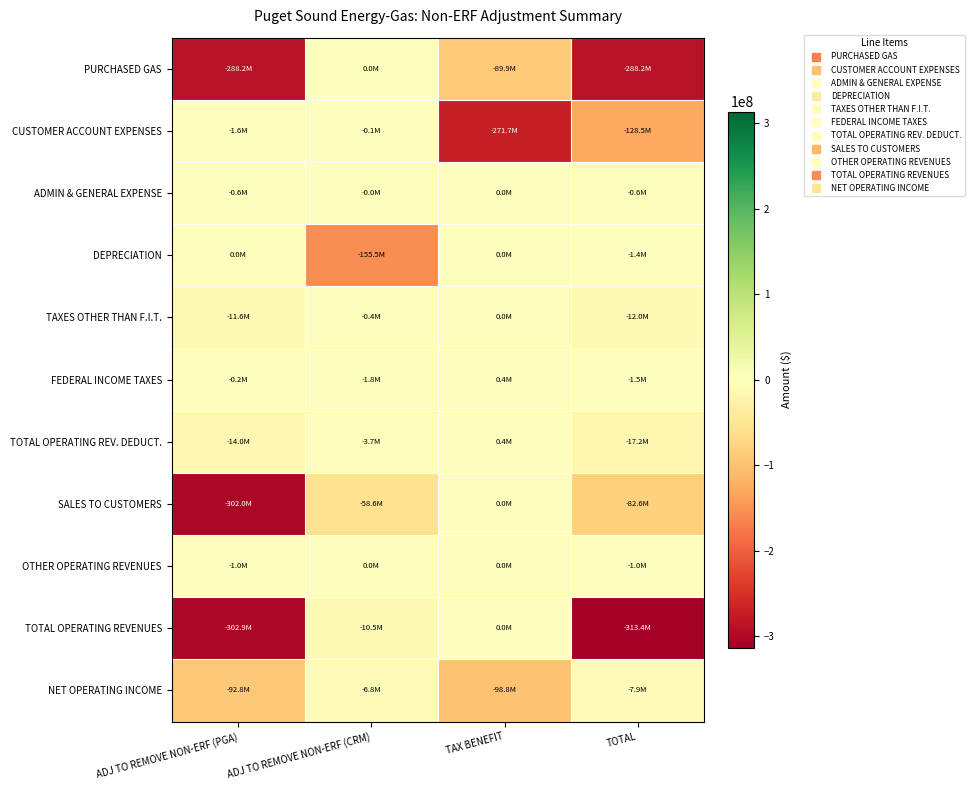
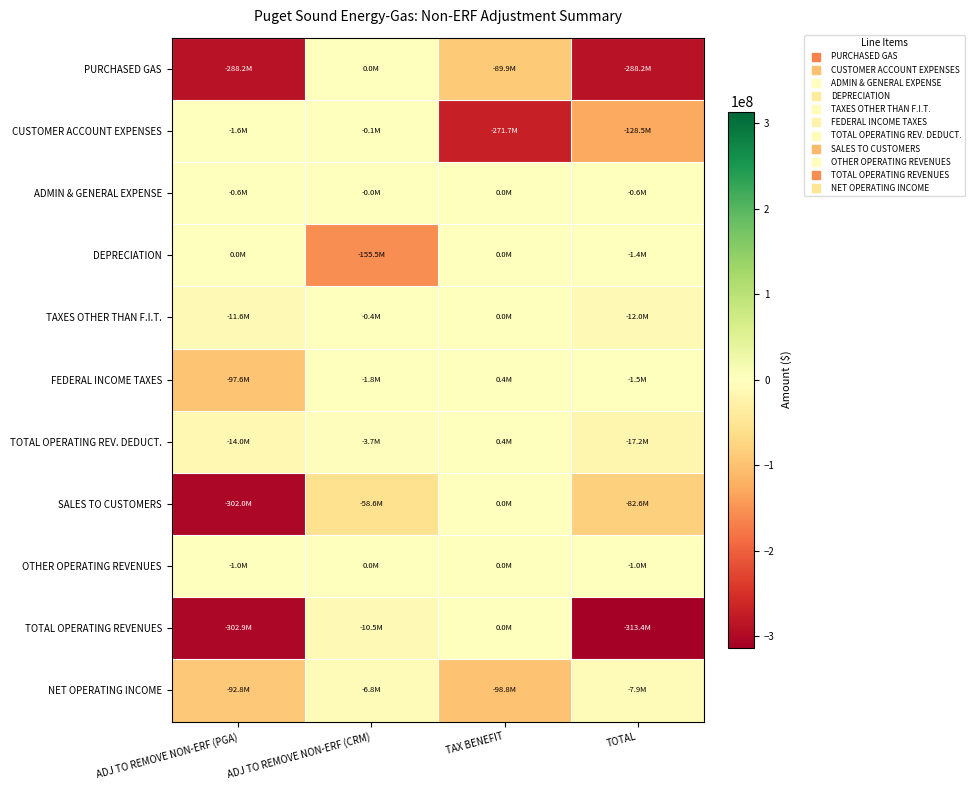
FEDERAL INCOME TAXES, ADJ TO REMOVE NON-ERF (PGA): -0.2M -> -97.6M
